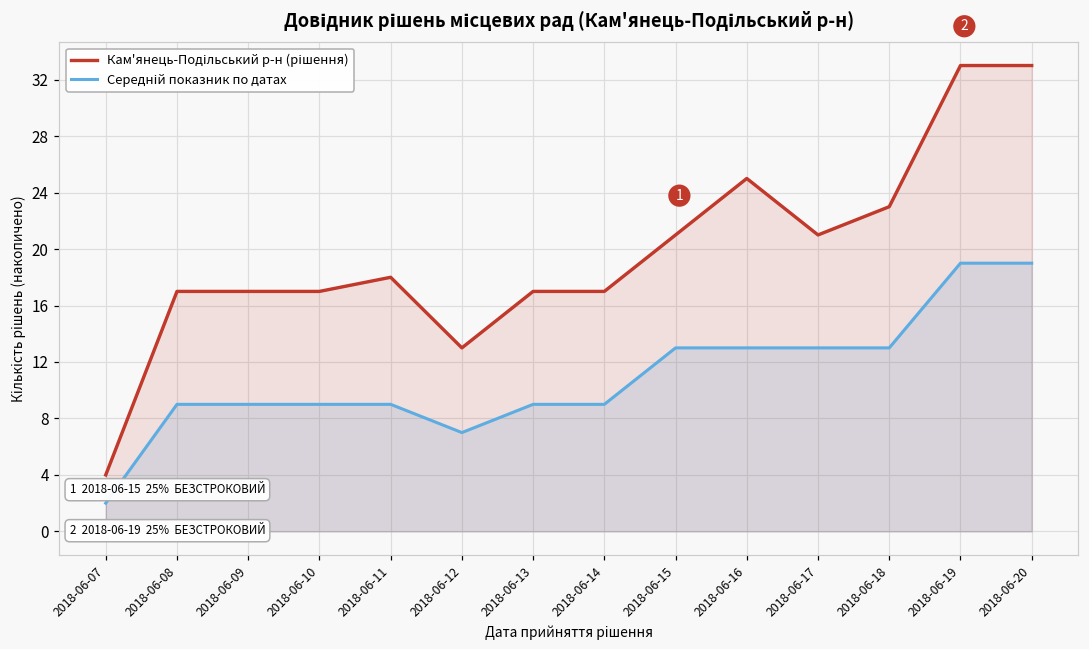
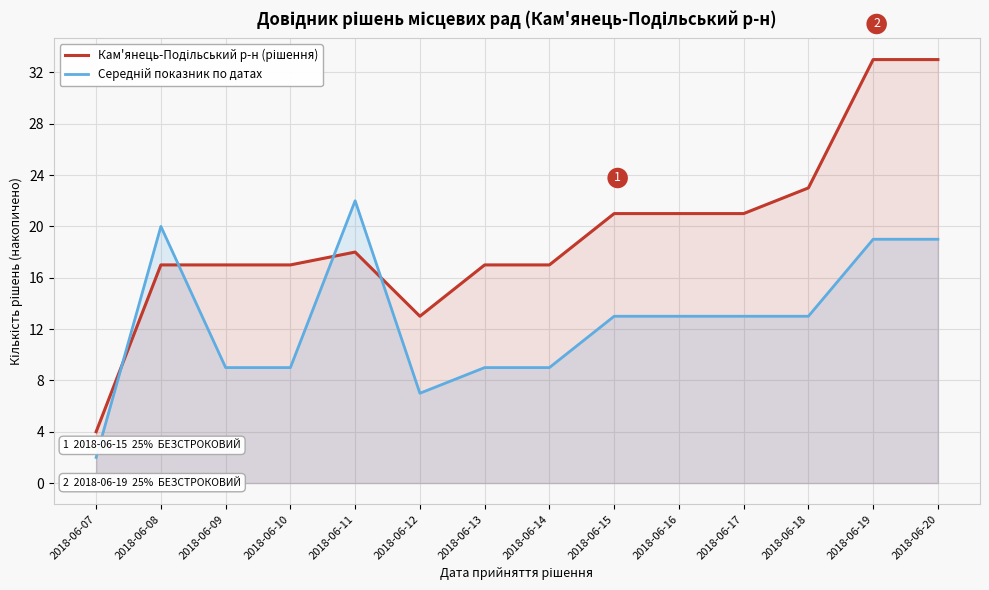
Середній показник по датах, 2018-06-08: 9 -> 20
Середній показник по датах, 2018-06-11: 9 -> 22
Кам'янець-Подільський р-н (рішення), 2018-06-16: 25 -> 21
